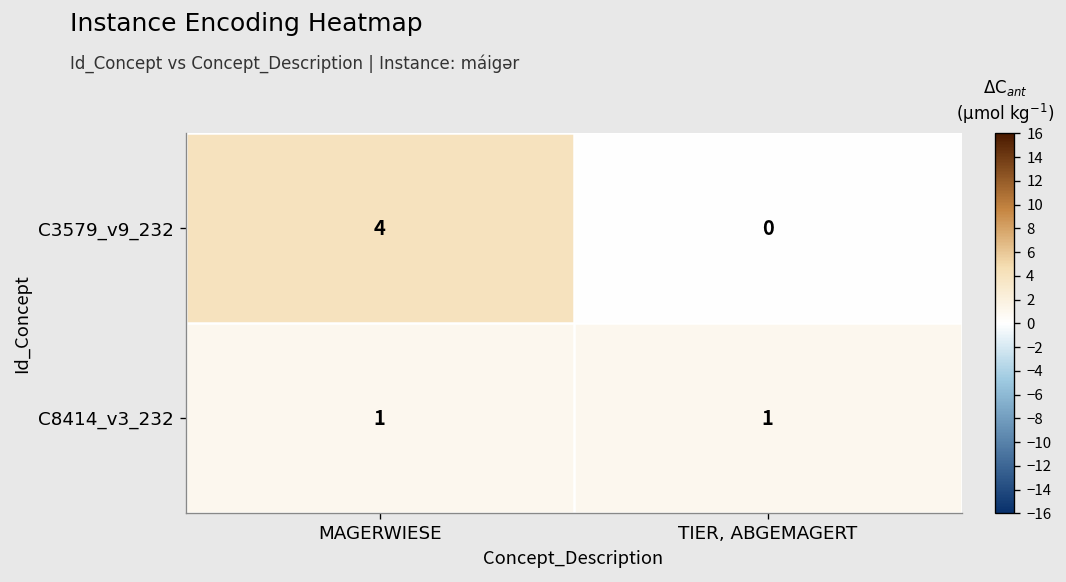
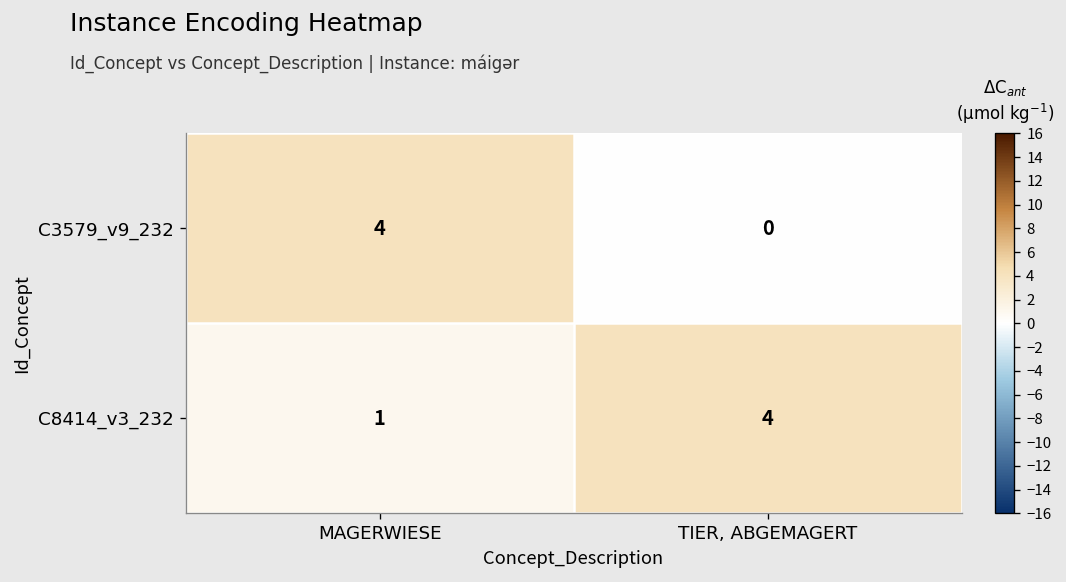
C8414_v3_232, TIER, ABGEMAGERT: 1 -> 4
